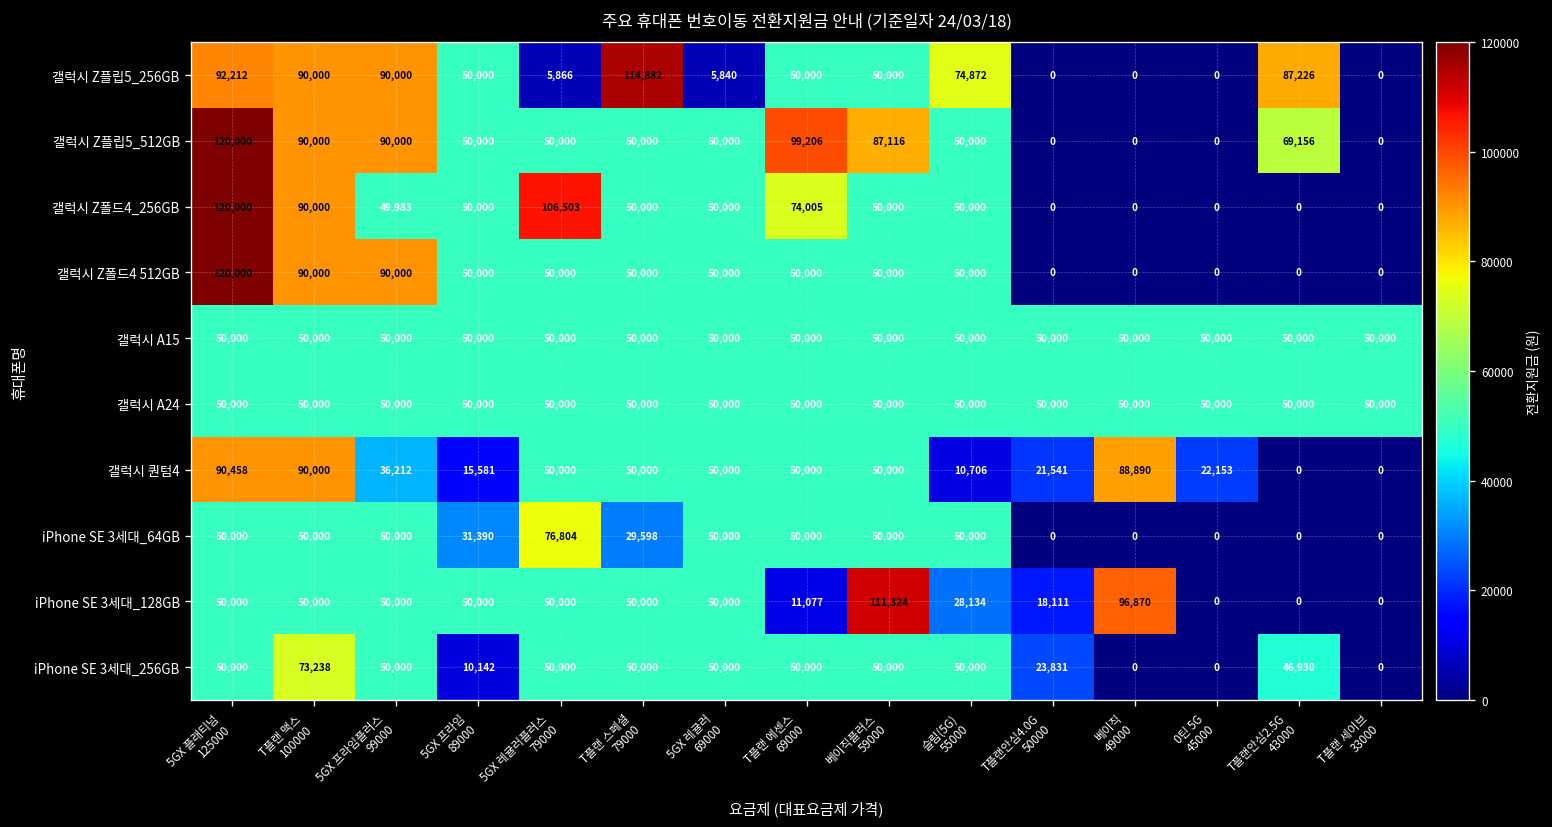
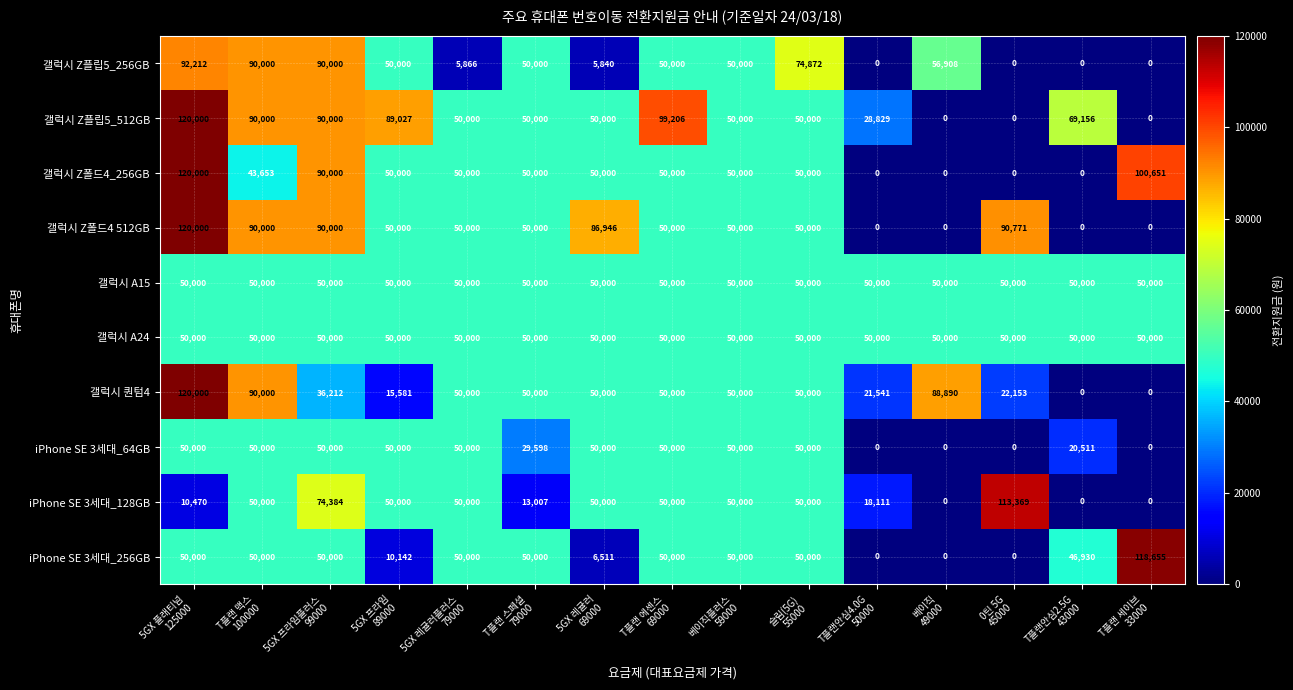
갤럭시 Z플립5_256GB, T플랜 스페셜 79000: 114,882 -> 50,000
갤럭시 Z플립5_256GB, 베이직 49000: 0 -> 56,908
갤럭시 Z플립5_256GB, T플랜안심2.5G 43000: 87,226 -> 0
갤럭시 Z플립5_512GB, 5GX 프라임 89000: 50,000 -> 89,027
갤럭시 Z플립5_512GB, 베이직플러스 59000: 87,116 -> 50,000
갤럭시 Z플립5_512GB, T플랜안심4.0G 50000: 0 -> 28,829
갤럭시 Z폴드4_256GB, T플랜 맥스 100000: 90,000 -> 43,653
갤럭시 Z폴드4_256GB, 5GX 프라임플러스 99000: 49,983 -> 90,000
갤럭시 Z폴드4_256GB, 5GX 레귤러플러스 79000: 106,503 -> 50,000
갤럭시 Z폴드4_256GB, T플랜 에센스 69000: 74,005 -> 50,000
갤럭시 Z폴드4_256GB, T플랜 세이브 33000: 0 -> 100,651
갤럭시 Z폴드4 512GB, 5GX 레귤러 69000: 50,000 -> 86,946
갤럭시 Z폴드4 512GB, 0틴 5G 45000: 0 -> 90,771
갤럭시 퀀텀4, 5GX 플래티넘 125000: 90,458 -> 120,000
갤럭시 퀀텀4, 슬림(5G) 55000: 10,706 -> 50,000
iPhone SE 3세대_64GB, 5GX 프라임 89000: 31,390 -> 50,000
iPhone SE 3세대_64GB, 5GX 레귤러플러스 79000: 76,804 -> 50,000
iPhone SE 3세대_64GB, T플랜안심2.5G 43000: 0 -> 20,511
iPhone SE 3세대_128GB, 5GX 플래티넘 125000: 50,000 -> 10,470
iPhone SE 3세대_128GB, 5GX 프라임플러스 99000: 50,000 -> 74,384
iPhone SE 3세대_128GB, T플랜 스페셜 79000: 50,000 -> 13,007
iPhone SE 3세대_128GB, T플랜 에센스 69000: 11,077 -> 50,000
iPhone SE 3세대_128GB, 베이직플러스 59000: 111,324 -> 50,000
iPhone SE 3세대_128GB, 슬림(5G) 55000: 28,134 -> 50,000
iPhone SE 3세대_128GB, 베이직 49000: 96,870 -> 0
iPhone SE 3세대_128GB, 0틴 5G 45000: 0 -> 113,369
iPhone SE 3세대_256GB, T플랜 맥스 100000: 73,238 -> 50,000
iPhone SE 3세대_256GB, 5GX 레귤러 69000: 50,000 -> 6,511
iPhone SE 3세대_256GB, T플랜안심4.0G 50000: 23,831 -> 0
iPhone SE 3세대_256GB, T플랜 세이브 33000: 0 -> 118,655
